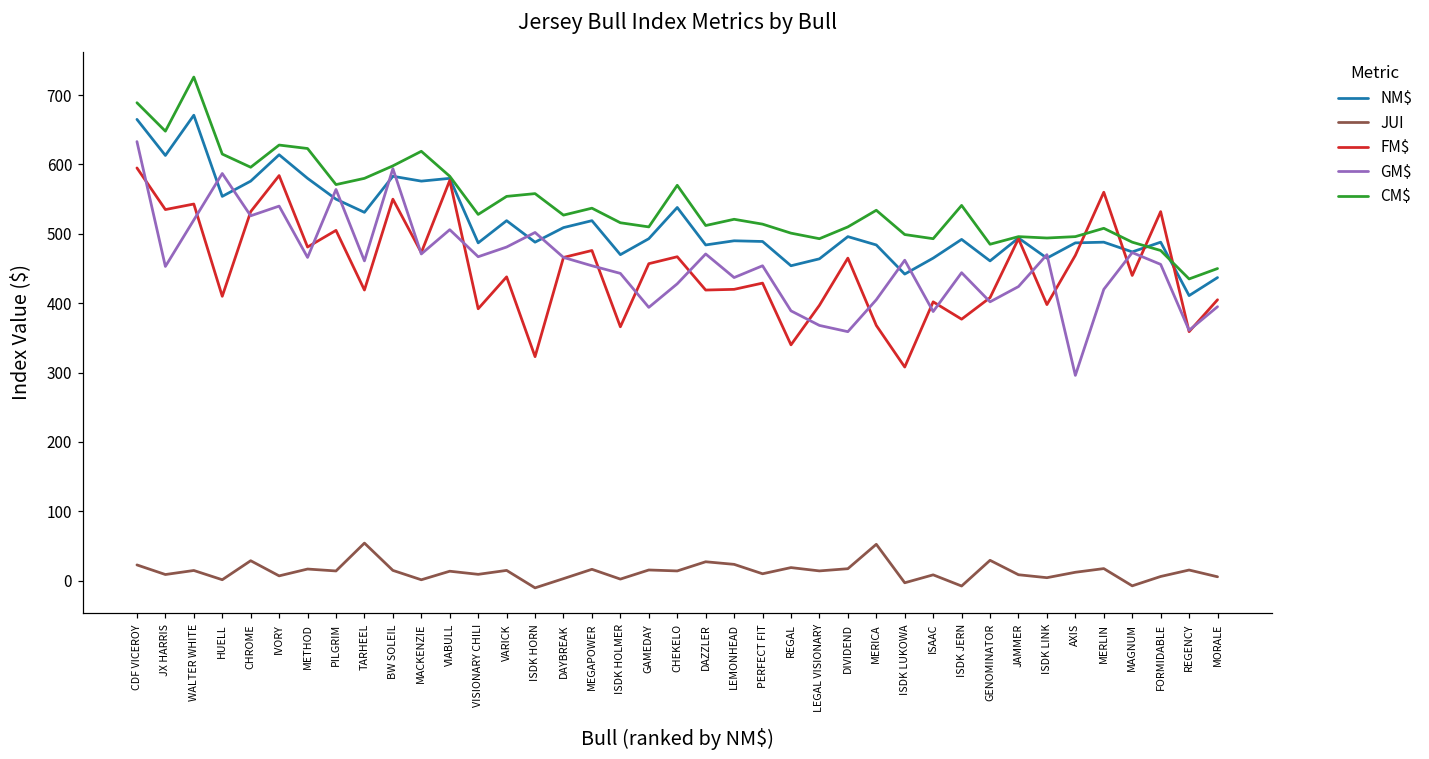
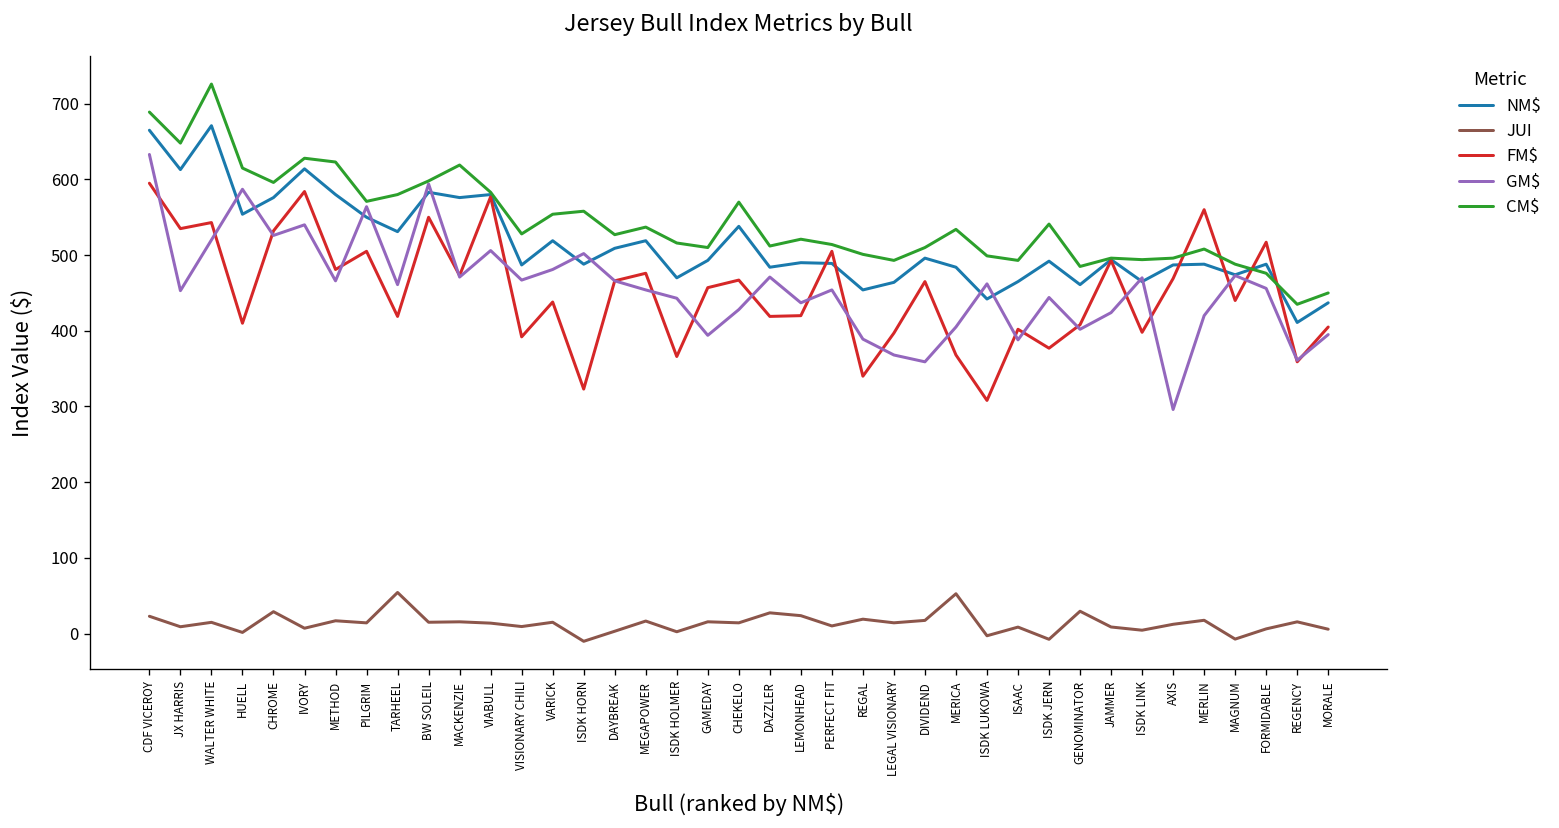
JUI, MACKENZIE: 0 -> 20
FM$, PERFECT FIT: 430 -> 510
FM$, FORMIDABLE: 530 -> 520
